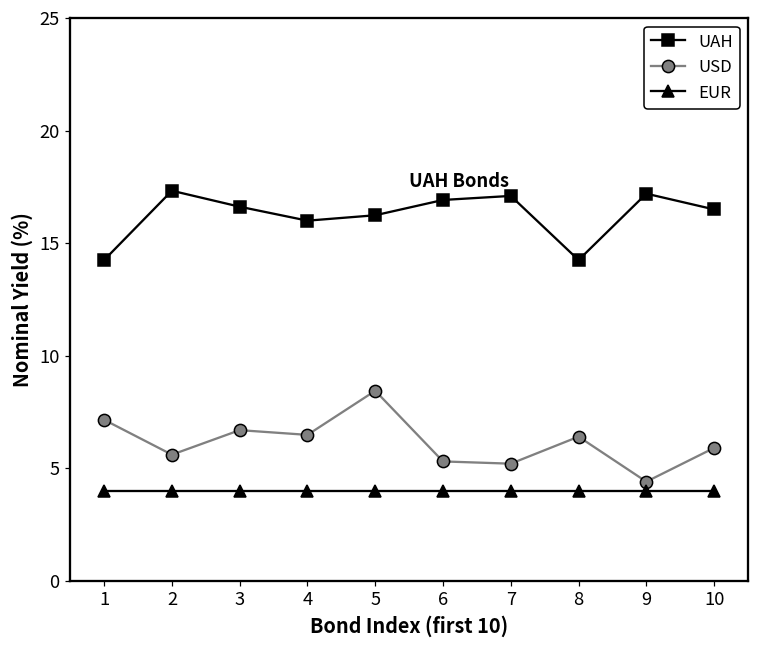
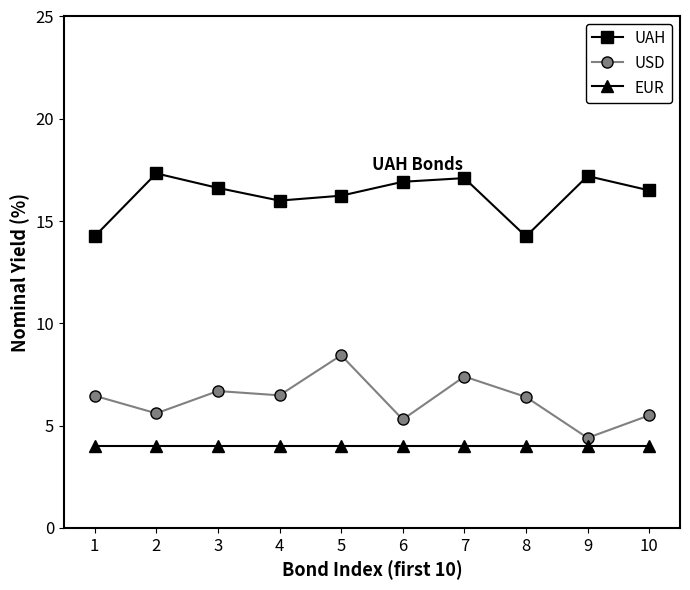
USD, 1: 7.2 -> 6.5
USD, 7: 5.2 -> 7.4
USD, 10: 5.9 -> 5.5
